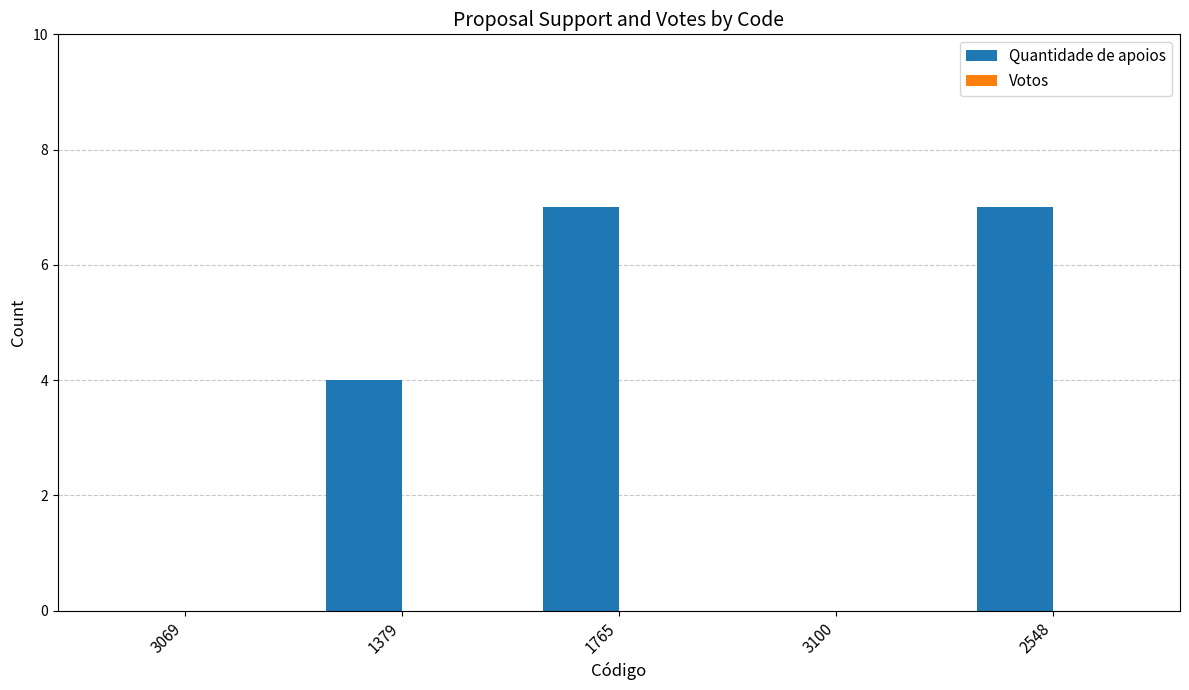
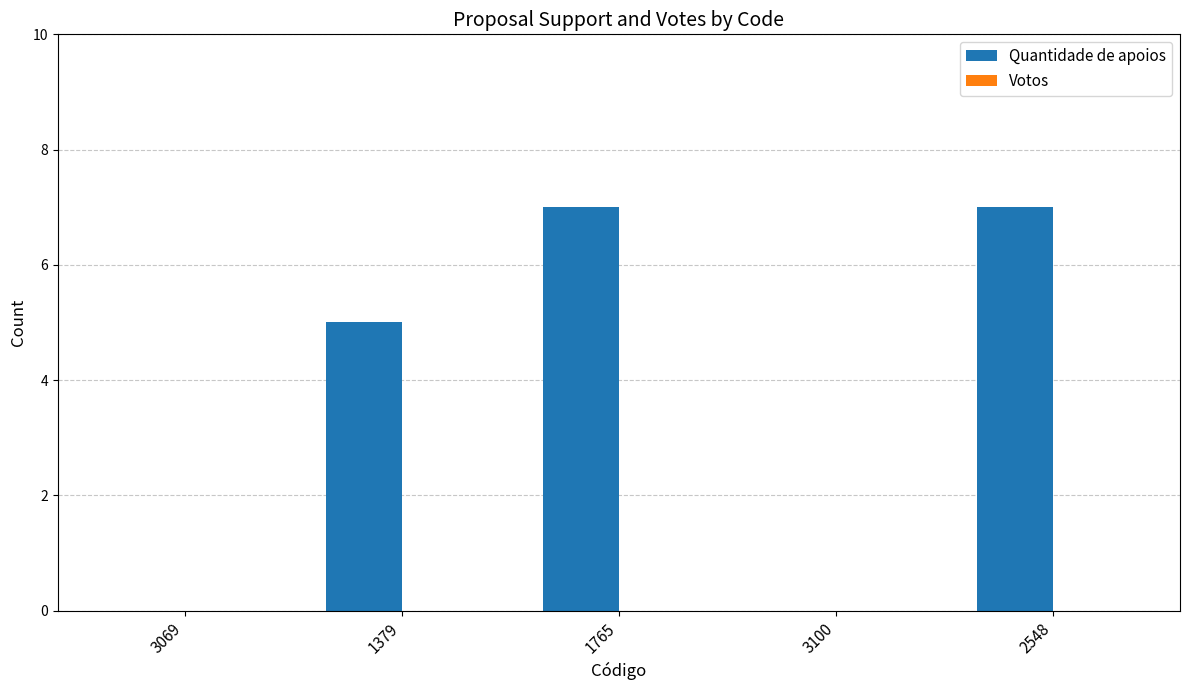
Quantidade de apoios, 1379: 4 -> 5
